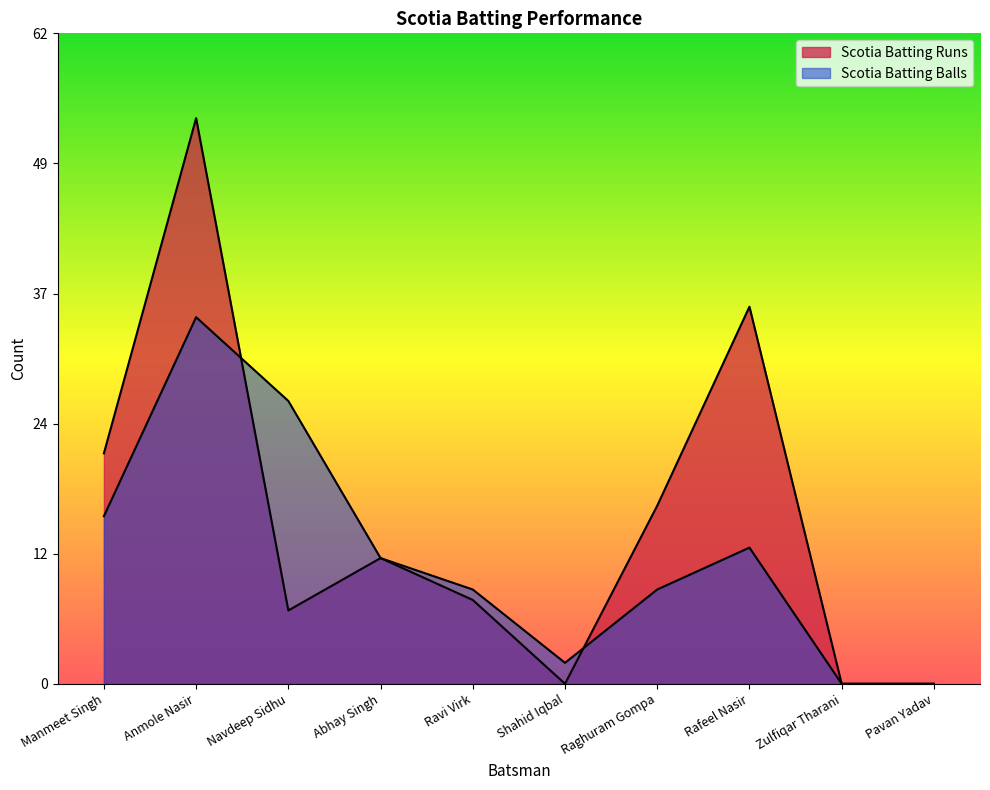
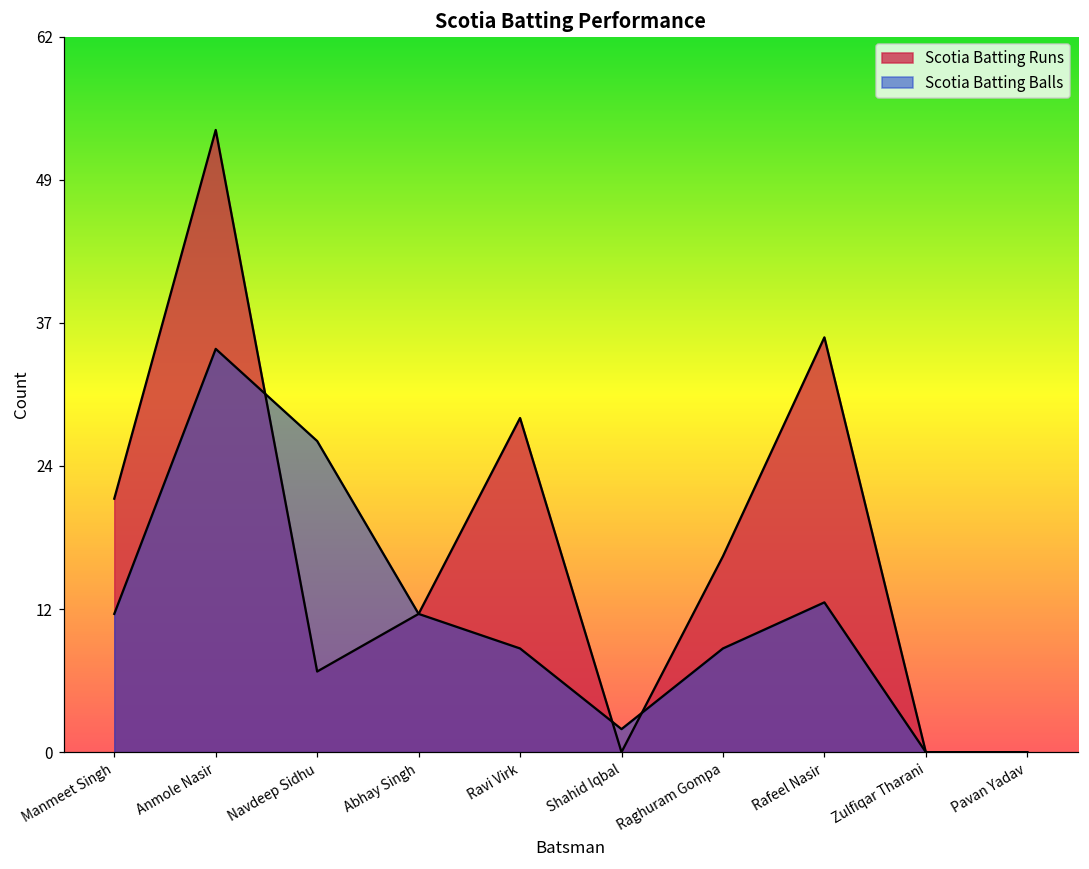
Scotia Batting Balls, Manmeet Singh: 16 -> 12
Scotia Batting Runs, Ravi Virk: 8 -> 29
